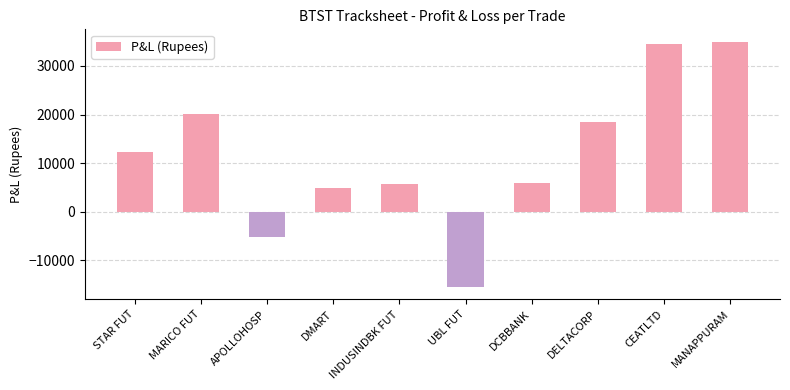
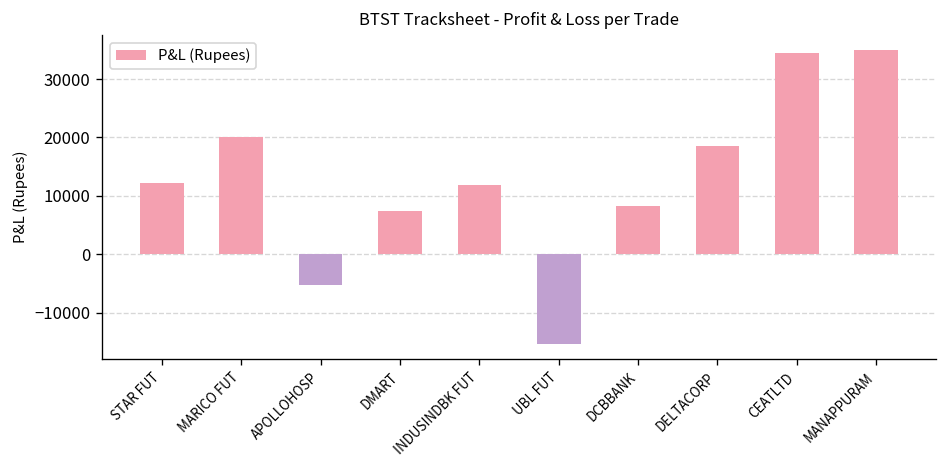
DMART: 5000 -> 7000
INDUSINDBK FUT: 6000 -> 12000
DCBBANK: 6000 -> 8000
